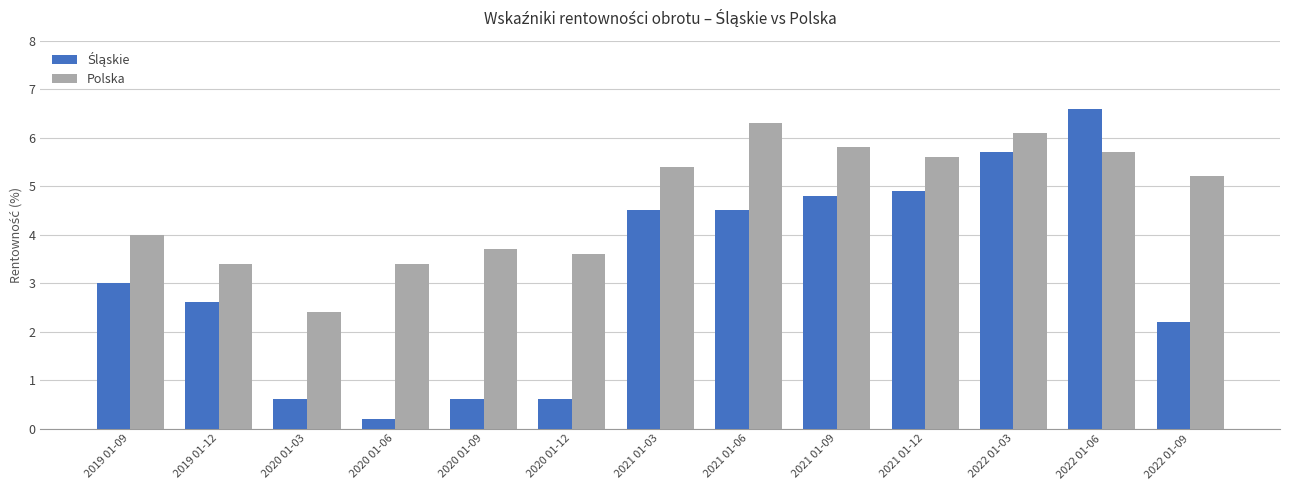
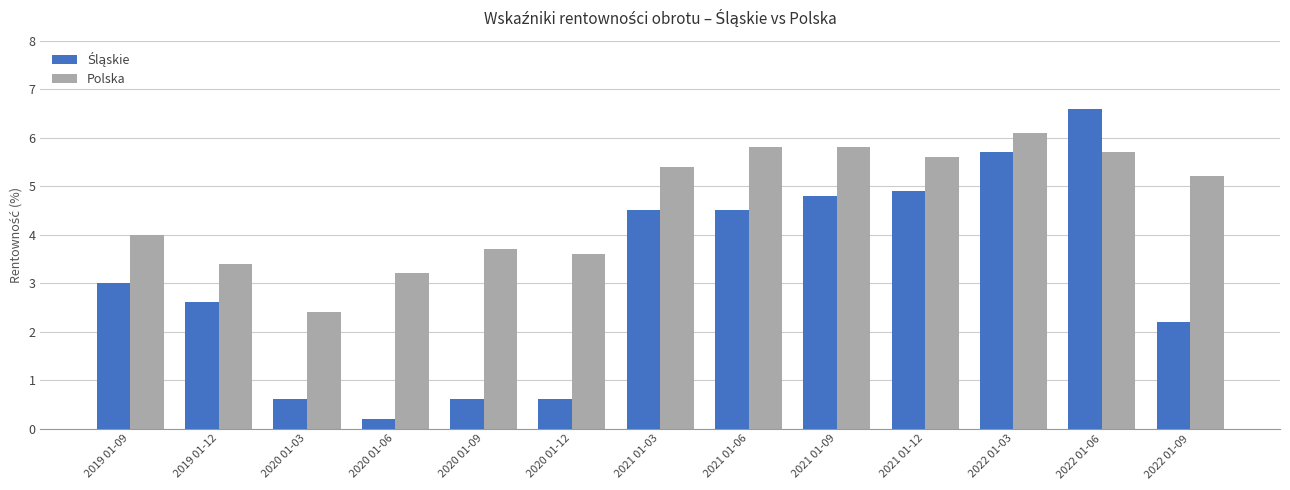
Polska, 2020 01-06: 3.4 -> 3.2
Polska, 2021 01-06: 6.3 -> 5.8
